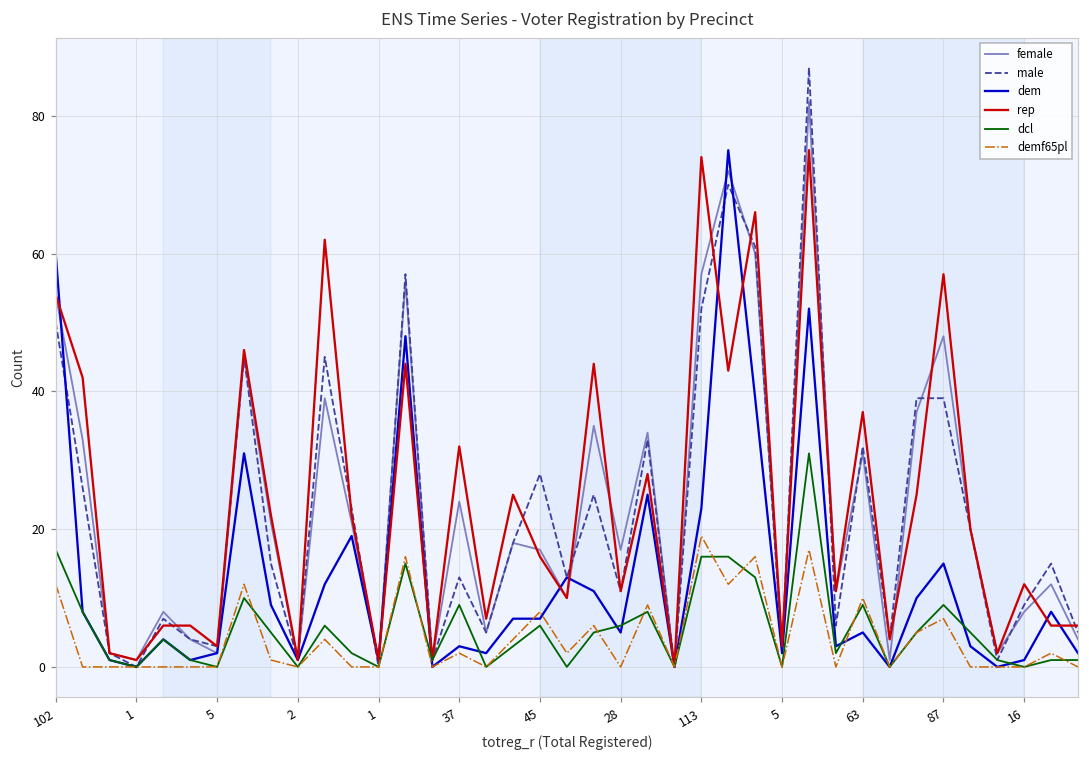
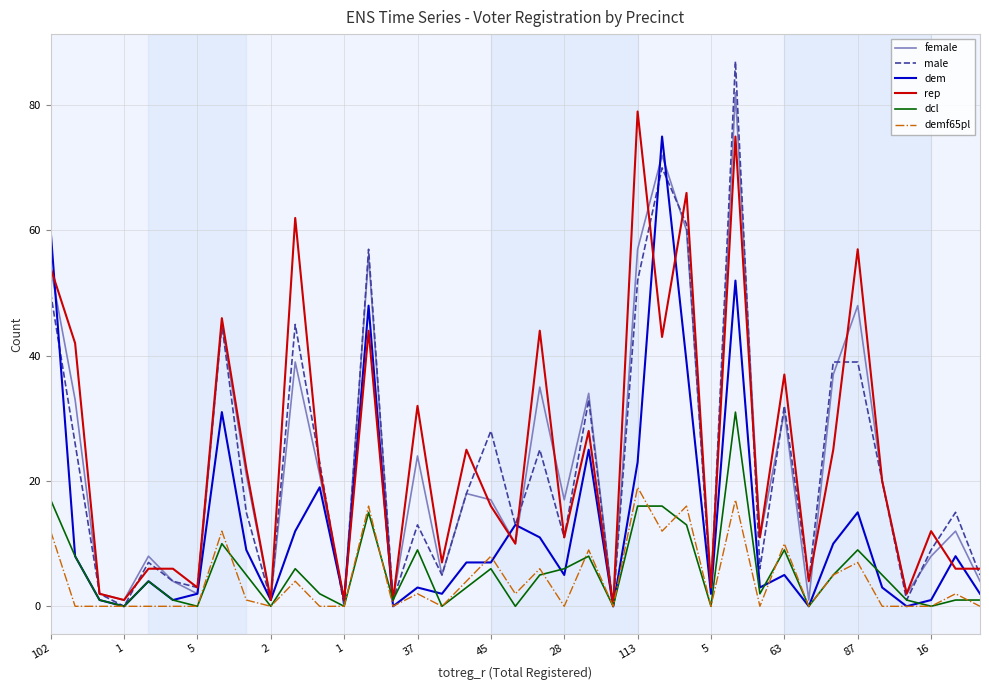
rep, 113: 74 -> 79
